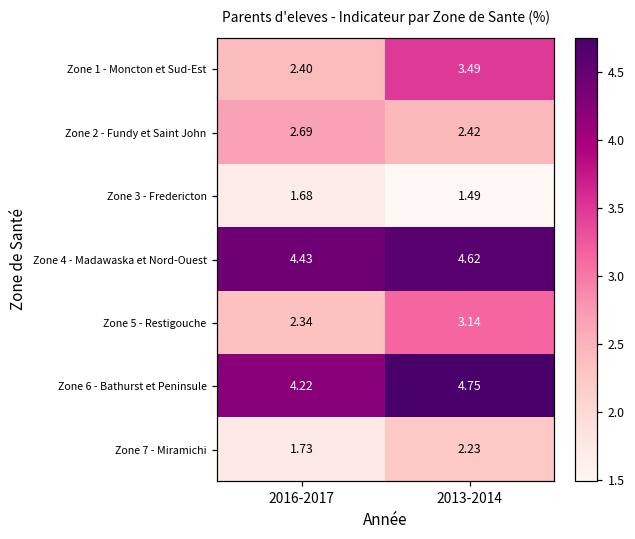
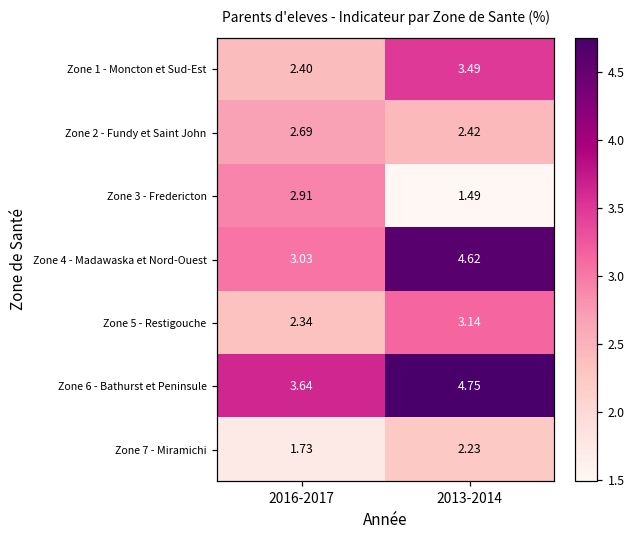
Zone 3 - Fredericton, 2016-2017: 1.68 -> 2.91
Zone 4 - Madawaska et Nord-Ouest, 2016-2017: 4.43 -> 3.03
Zone 6 - Bathurst et Peninsule, 2016-2017: 4.22 -> 3.64
